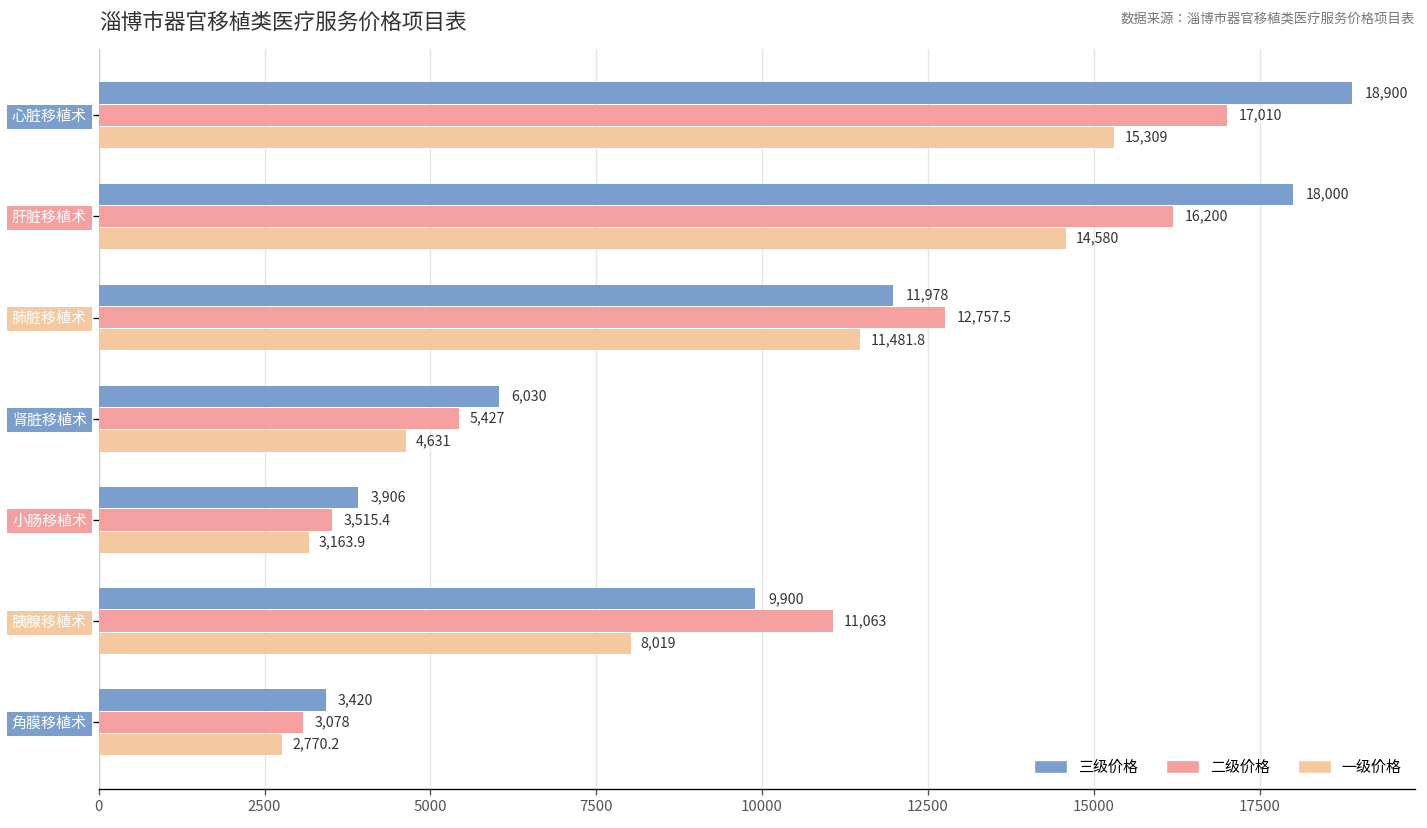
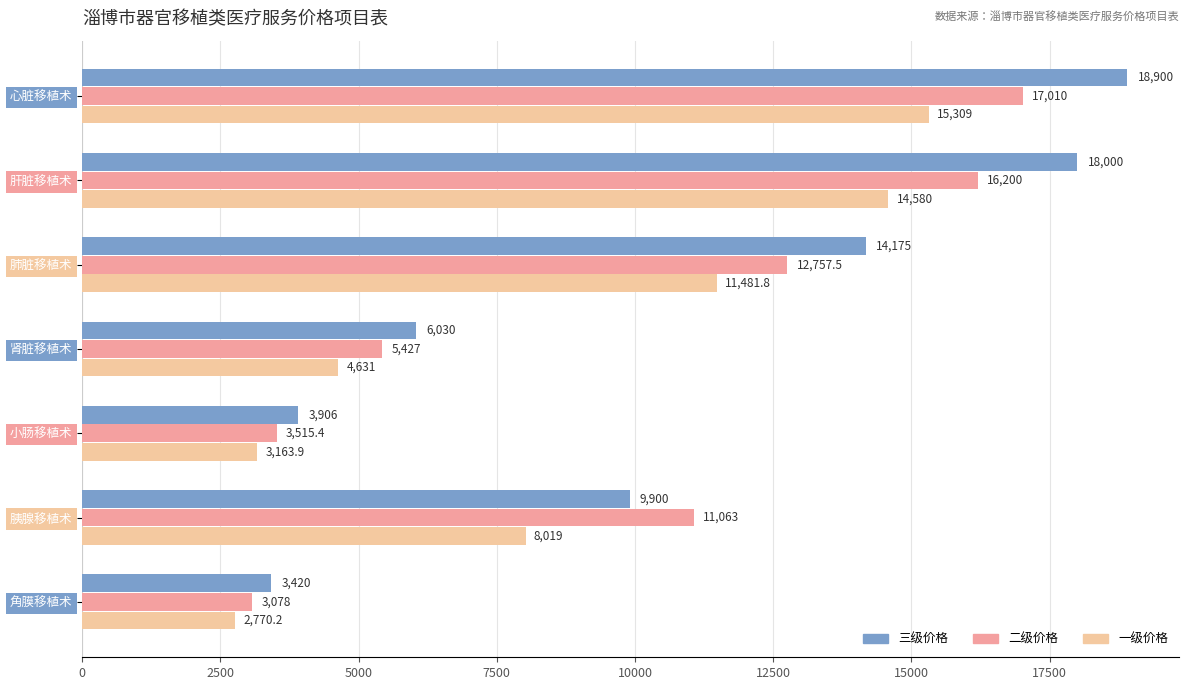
三级价格, 肺脏移植术: 11,978 -> 14,175
